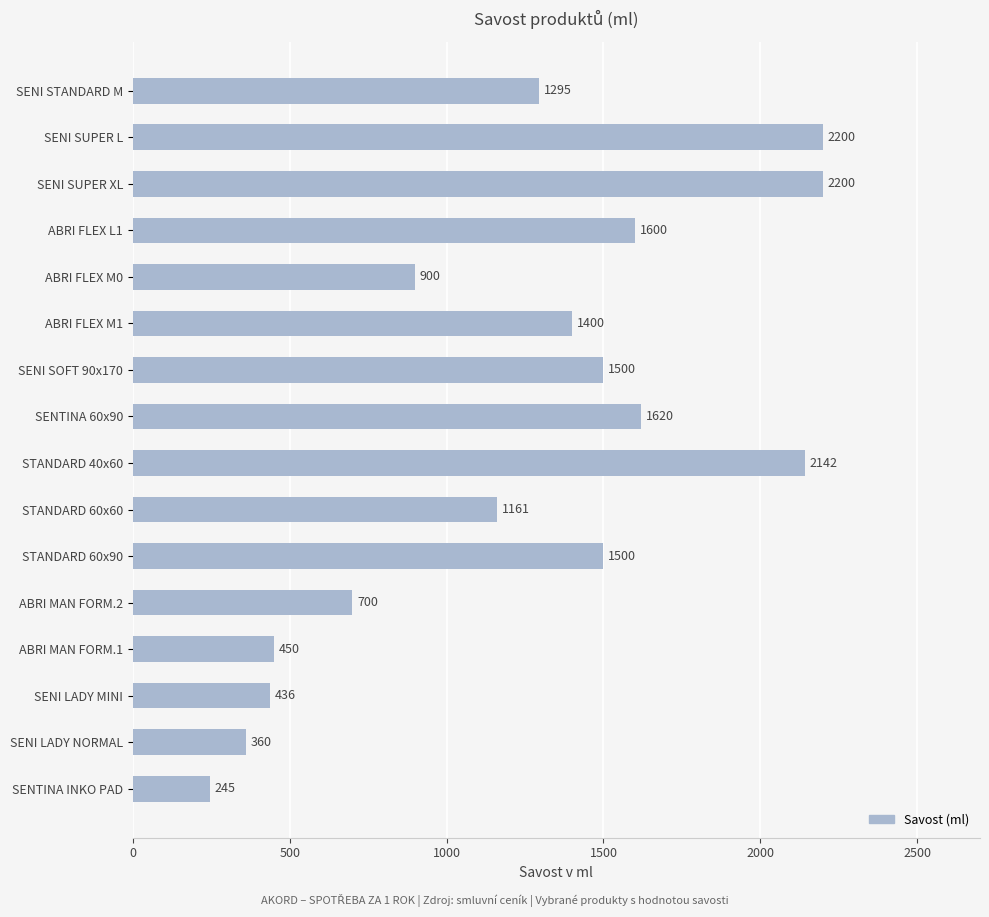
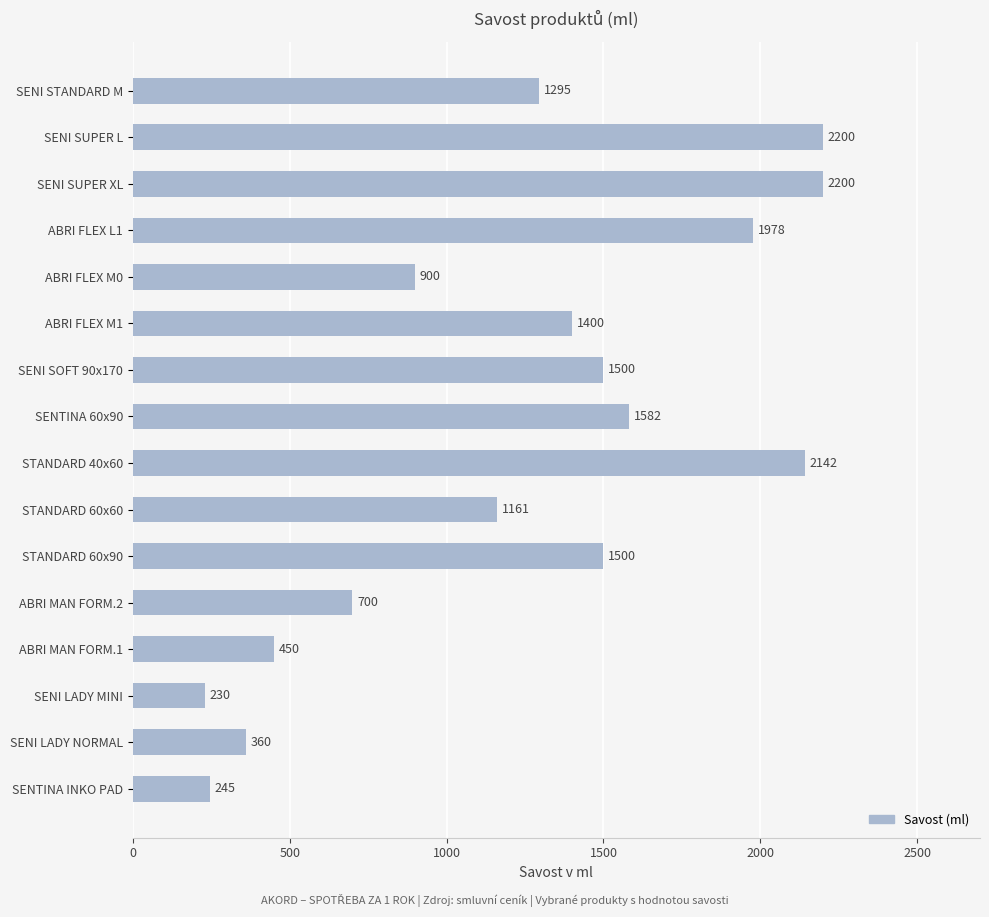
ABRI FLEX L1: 1600 -> 1978
SENTINA 60x90: 1620 -> 1582
SENI LADY MINI: 436 -> 230
